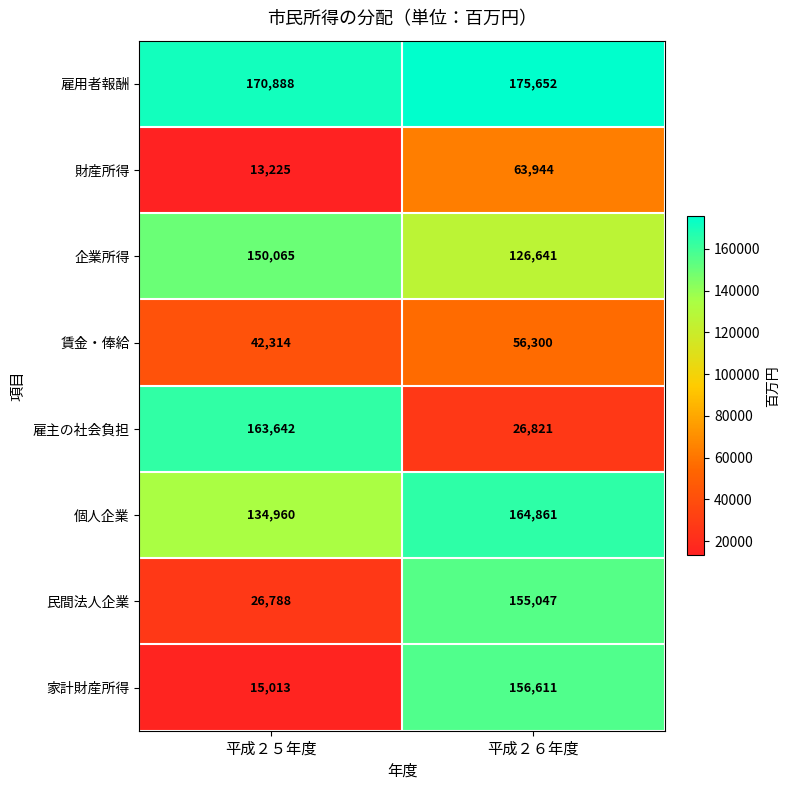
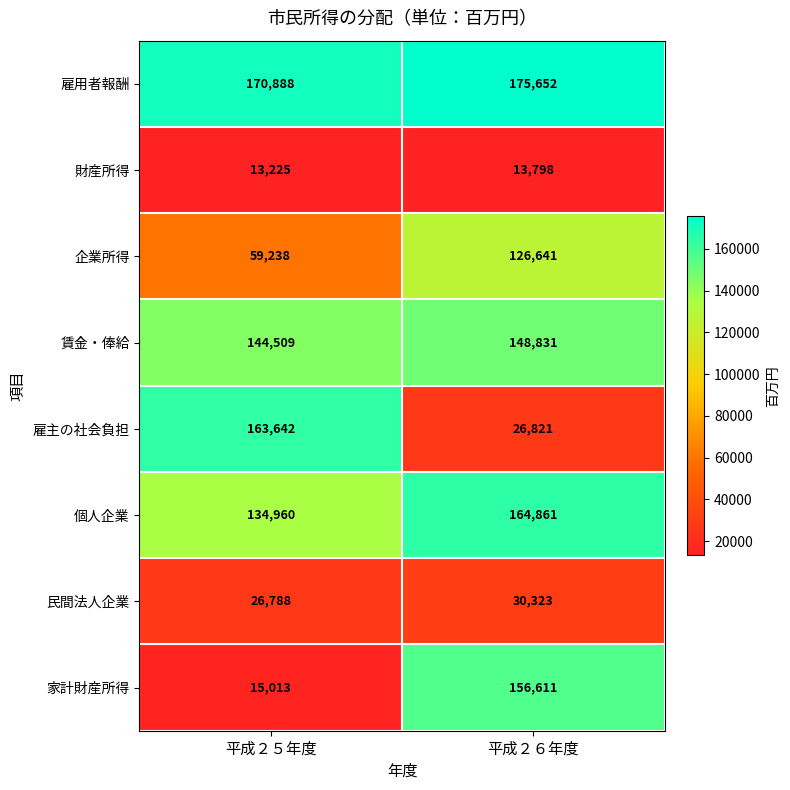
財産所得, 平成２６年度: 63,944 -> 13,798
企業所得, 平成２５年度: 150,065 -> 59,238
賃金・俸給, 平成２５年度: 42,314 -> 144,509
賃金・俸給, 平成２６年度: 56,300 -> 148,831
民間法人企業, 平成２６年度: 155,047 -> 30,323
